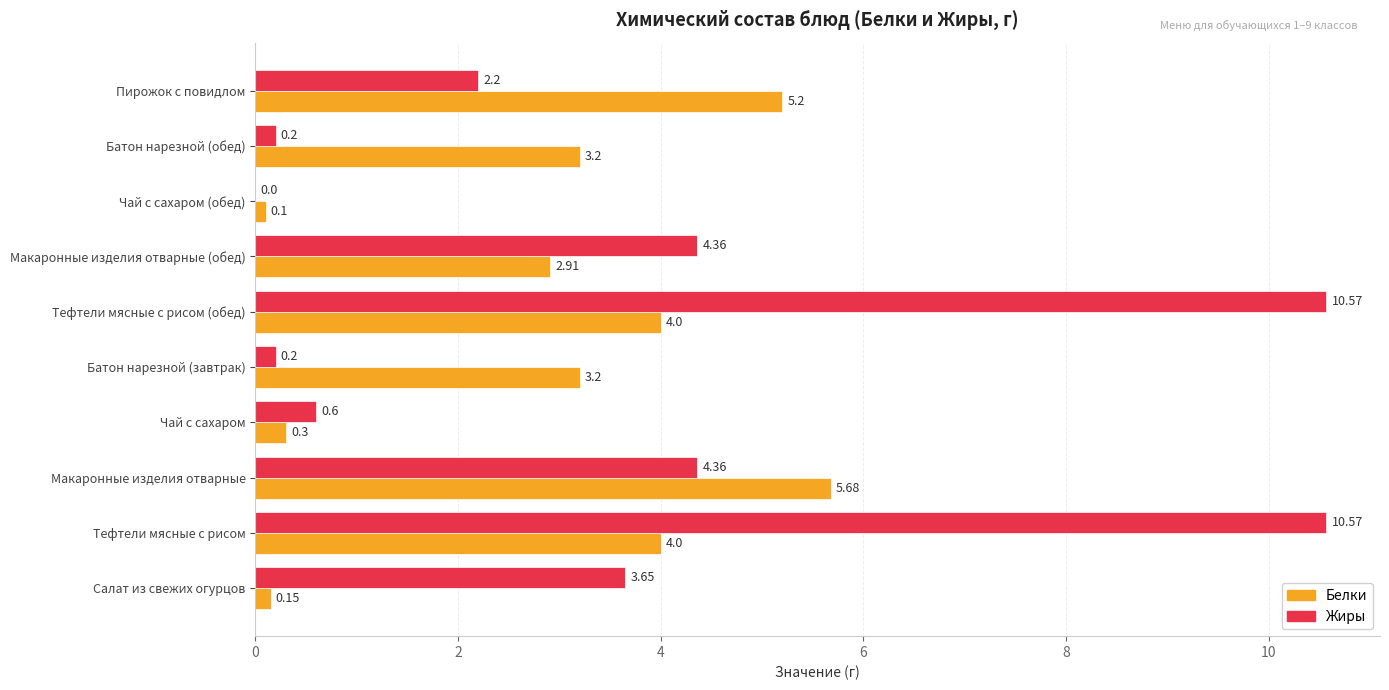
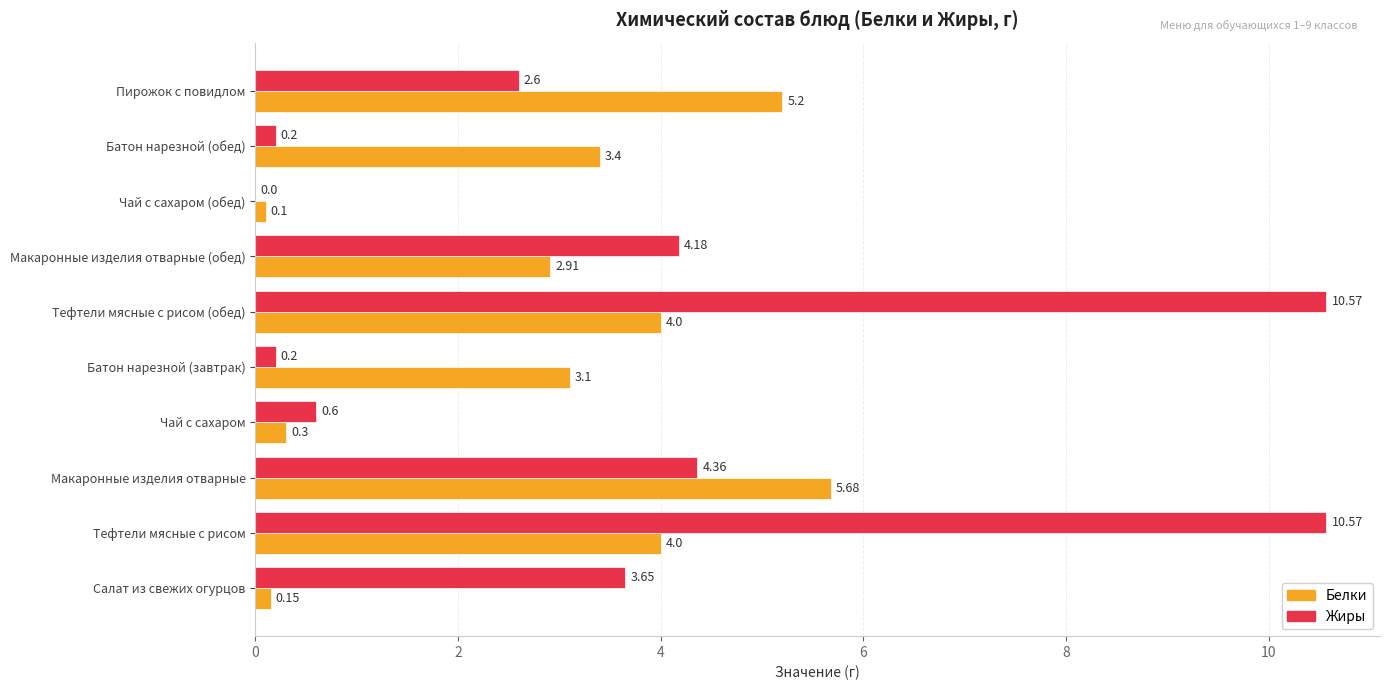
Жиры, Пирожок с повидлом: 2.2 -> 2.6
Белки, Батон нарезной (обед): 3.2 -> 3.4
Жиры, Макаронные изделия отварные (обед): 4.36 -> 4.18
Белки, Батон нарезной (завтрак): 3.2 -> 3.1
